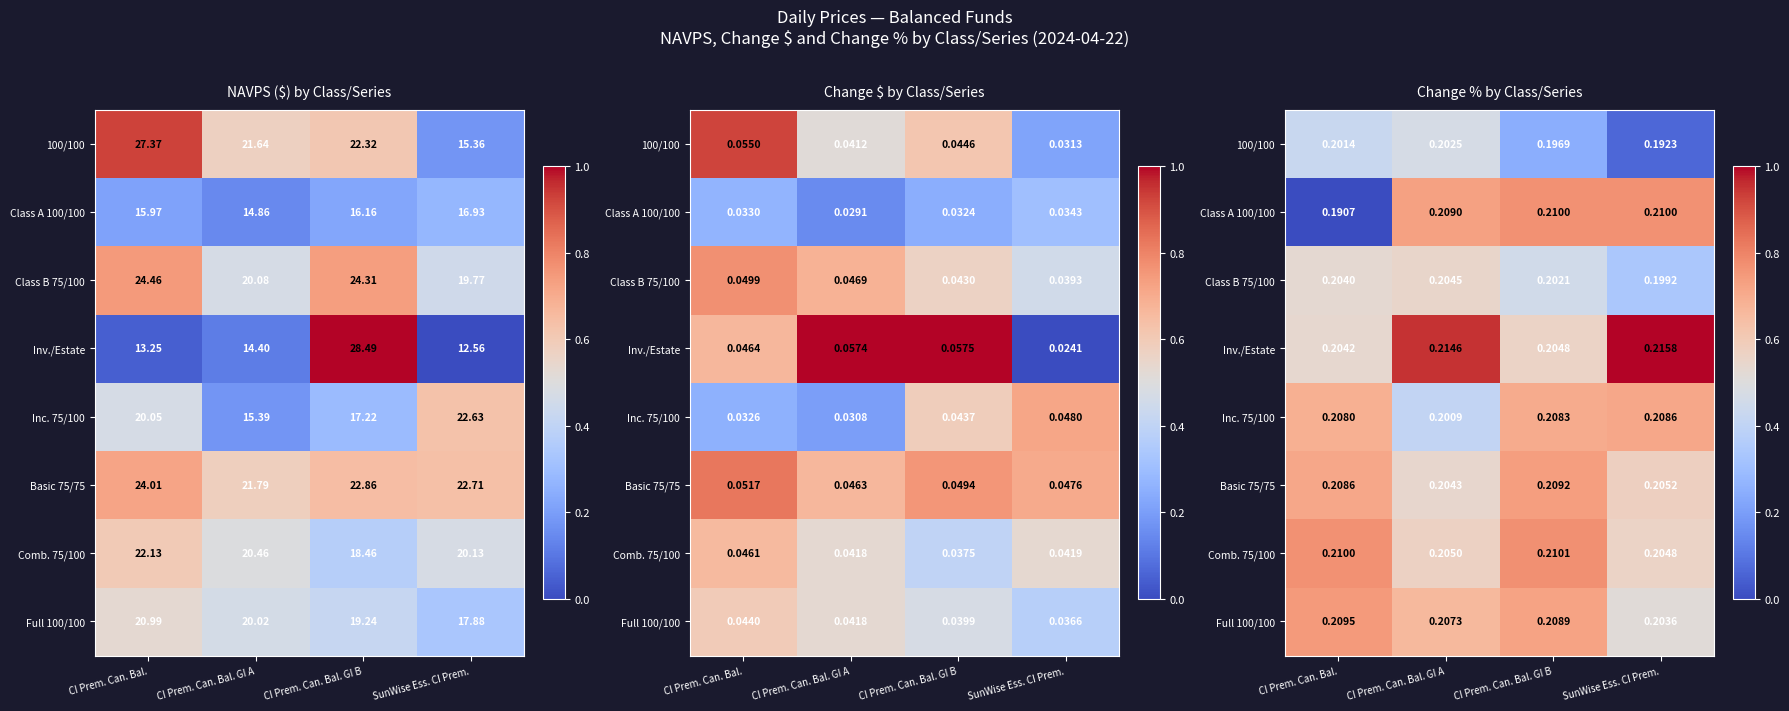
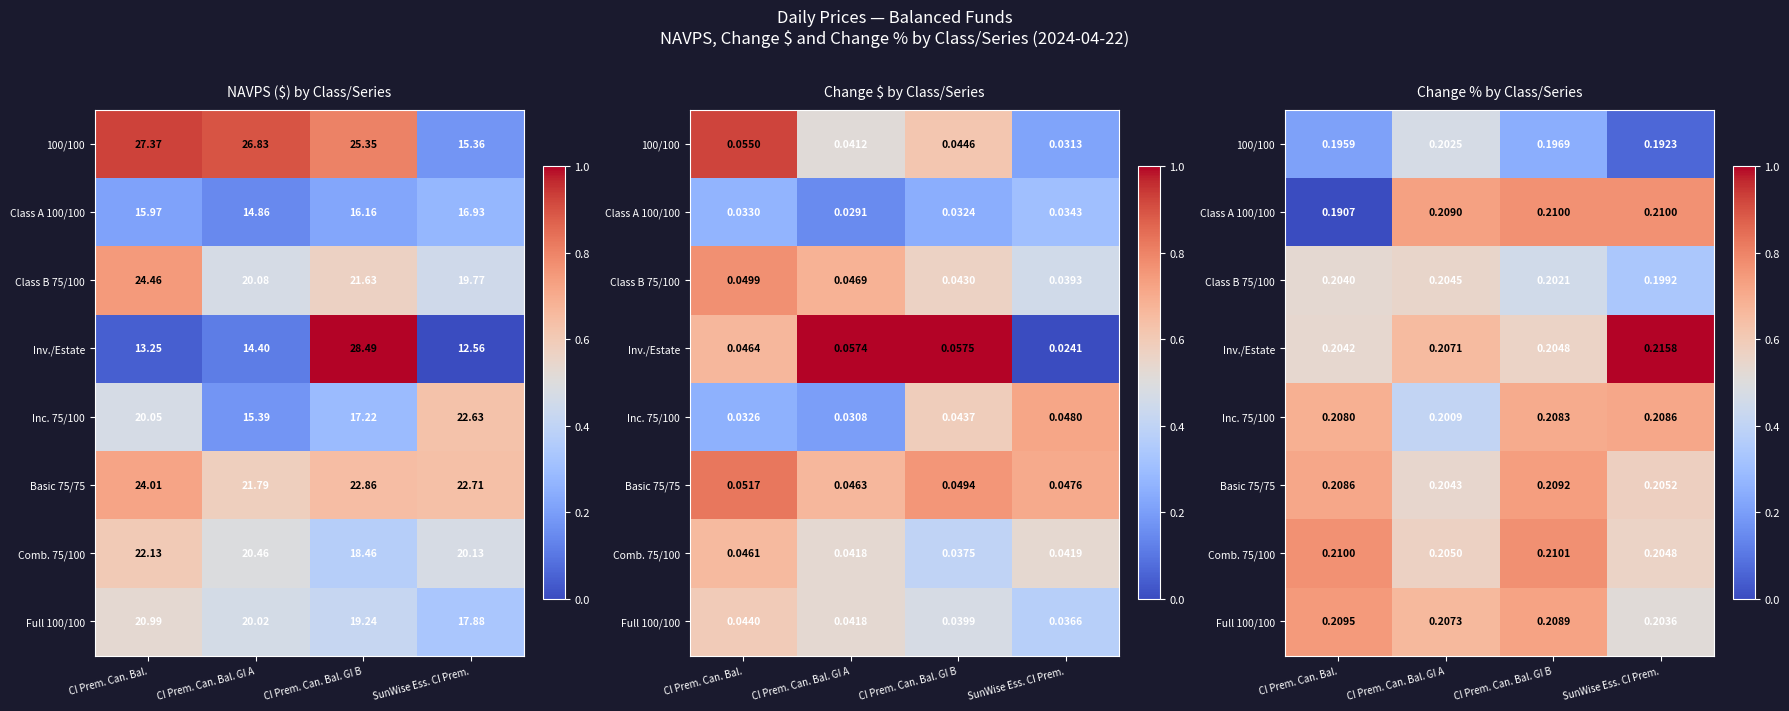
NAVPS ($) by Class/Series, 100/100, CI Prem. Can. Bal. GI A: 21.64 -> 26.83
NAVPS ($) by Class/Series, 100/100, CI Prem. Can. Bal. GI B: 22.32 -> 25.35
NAVPS ($) by Class/Series, Class B 75/100, CI Prem. Can. Bal. GI B: 24.31 -> 21.63
Change % by Class/Series, 100/100, CI Prem. Can. Bal.: 0.2014 -> 0.1959
Change % by Class/Series, Inv./Estate, CI Prem. Can. Bal. GI A: 0.2146 -> 0.2071
